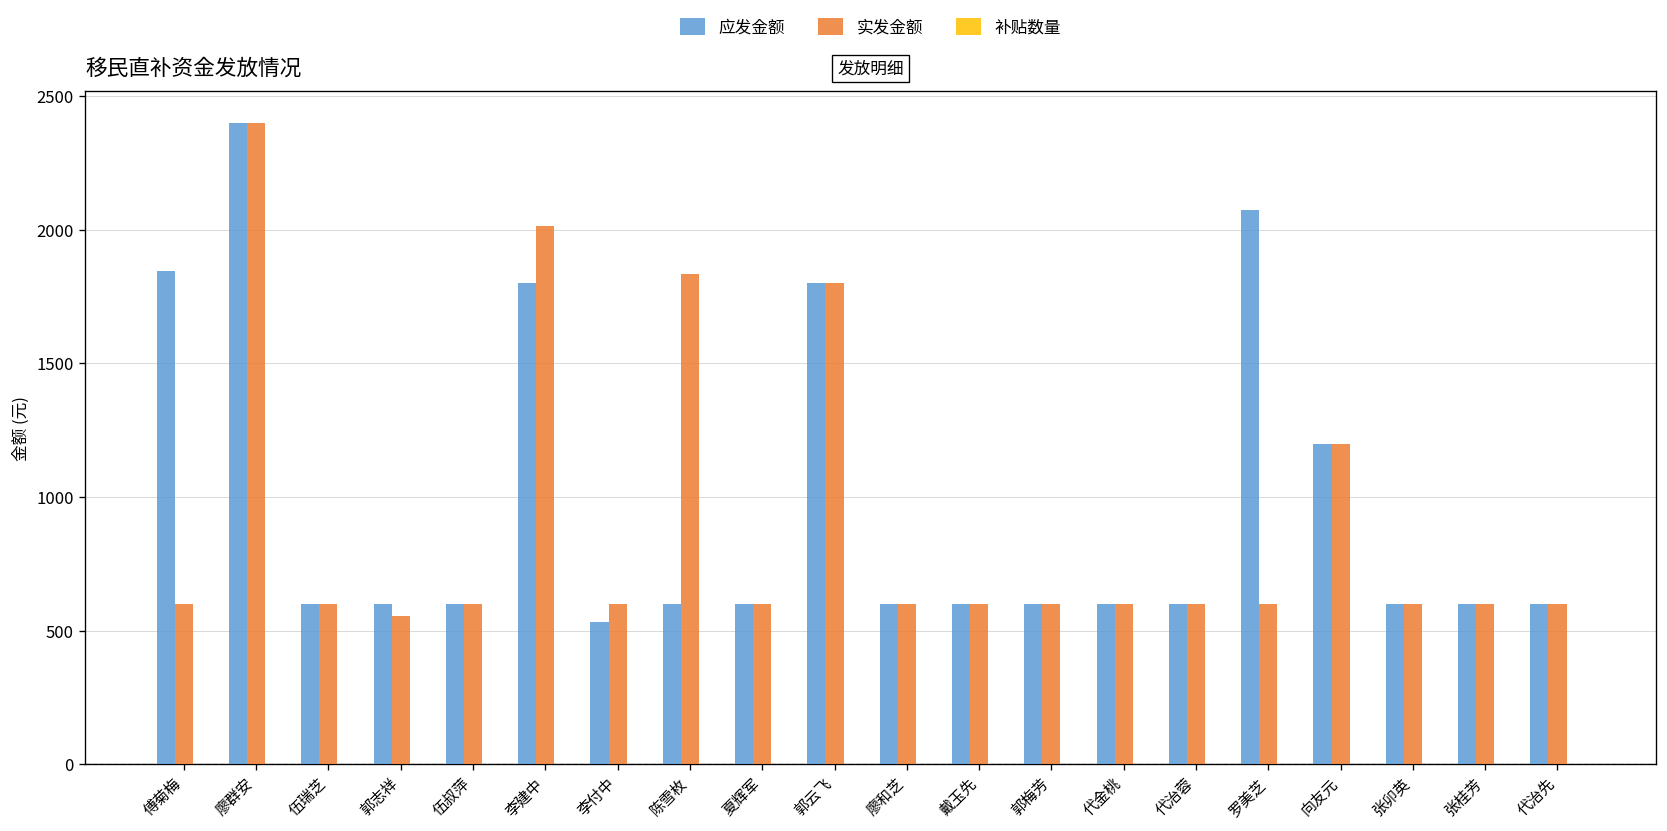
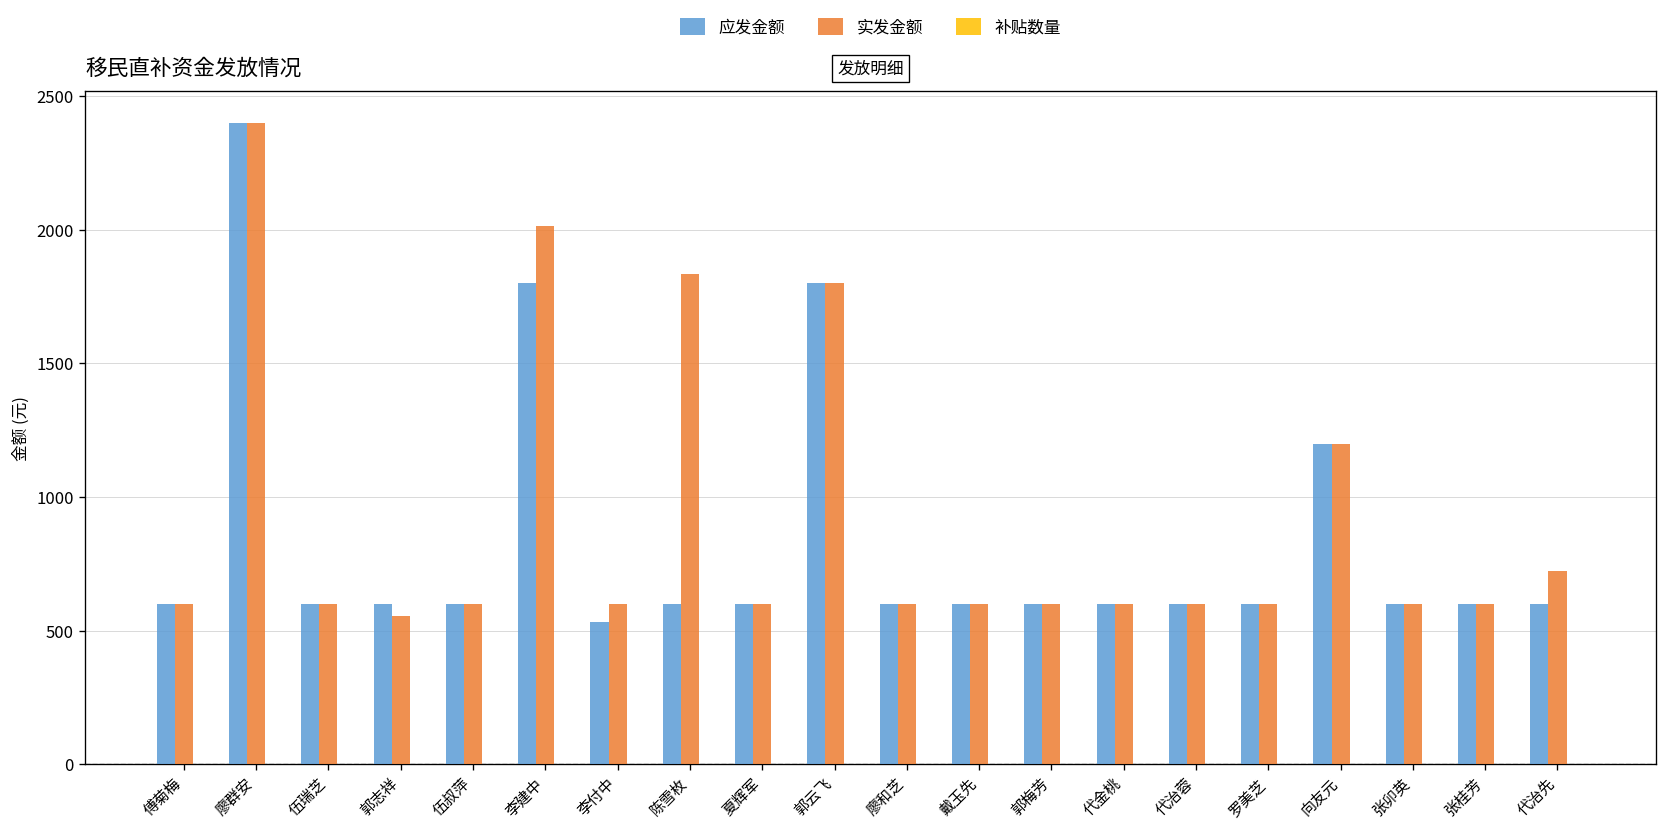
应发金额, 傅菊梅: 1850 -> 600
应发金额, 罗美芝: 2070 -> 600
实发金额, 代治先: 600 -> 730
